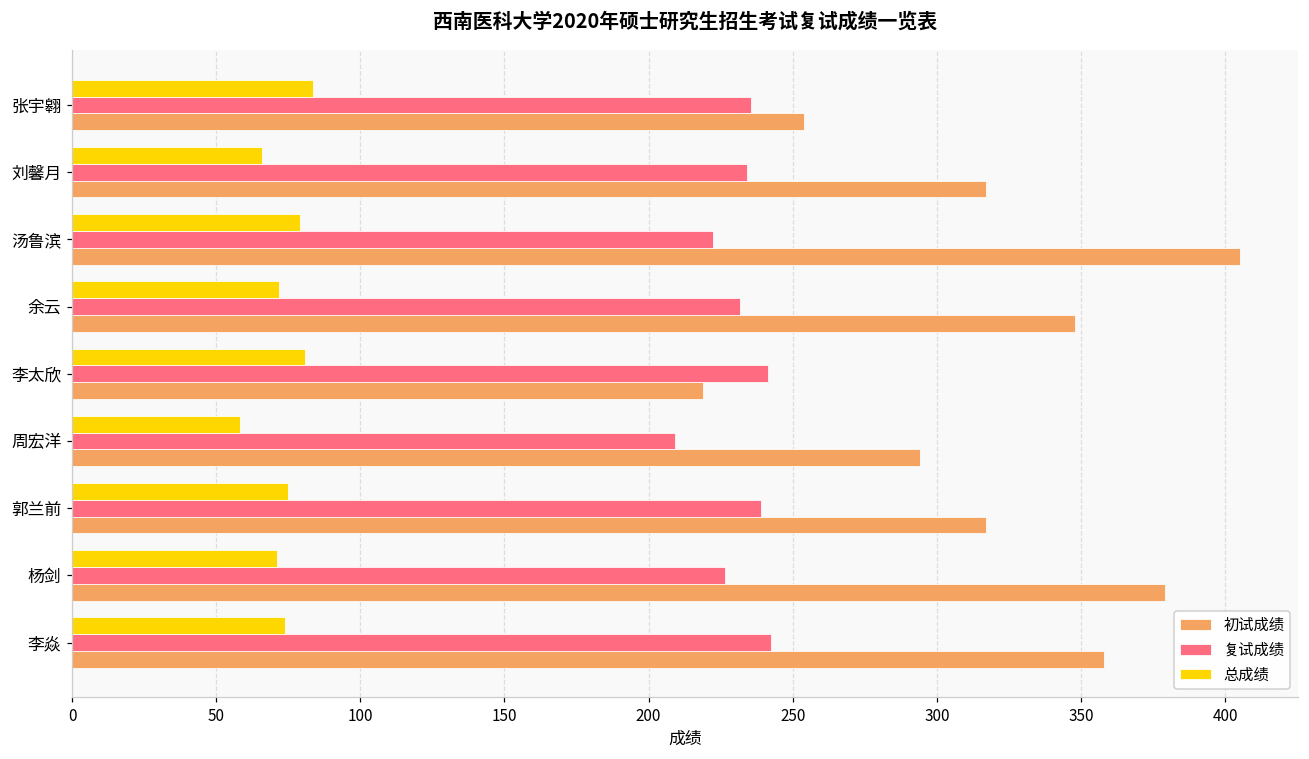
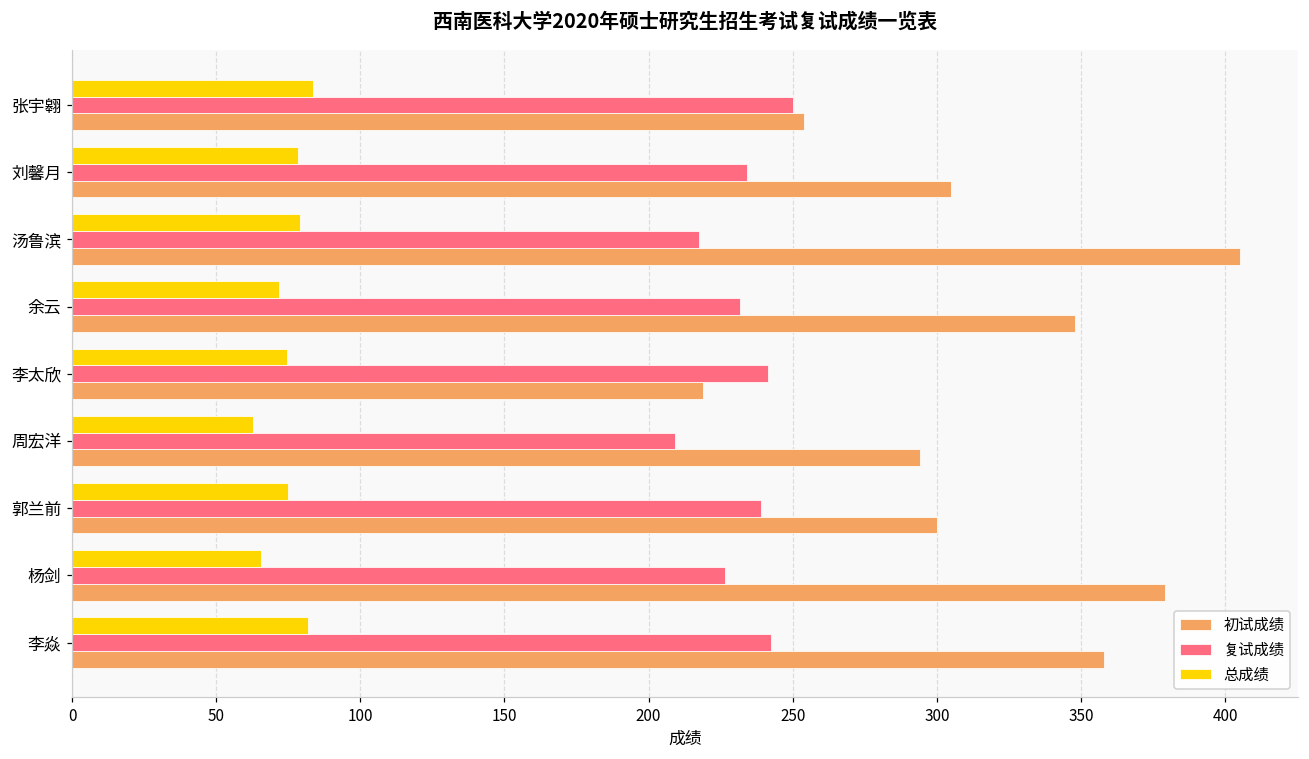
复试成绩, 张宇翱: 236 -> 250
总成绩, 刘馨月: 66 -> 79
初试成绩, 刘馨月: 317 -> 305
复试成绩, 汤鲁滨: 222 -> 217
总成绩, 李太欣: 81 -> 75
总成绩, 周宏洋: 58 -> 63
初试成绩, 郭兰前: 317 -> 300
总成绩, 杨剑: 71 -> 66
总成绩, 李焱: 74 -> 82
